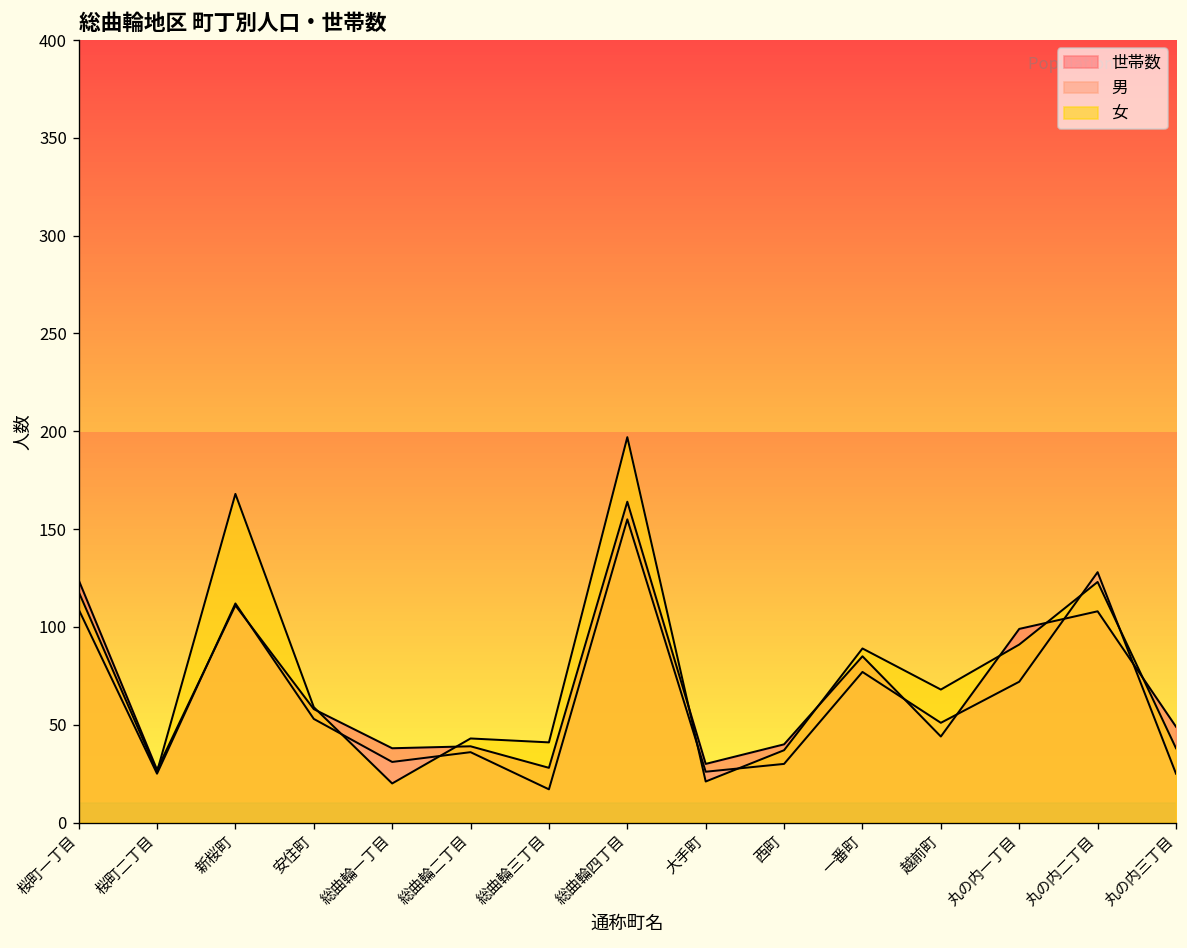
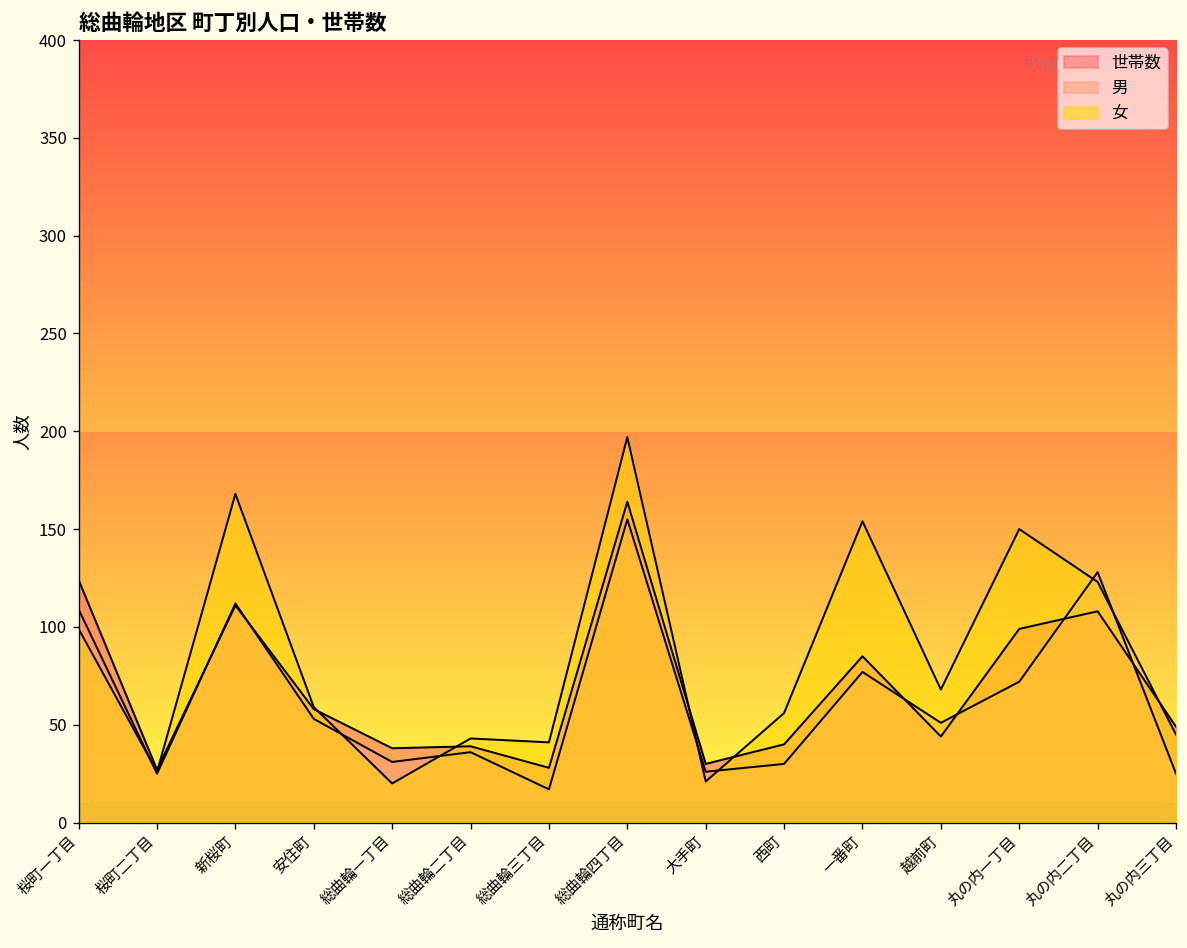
女, 桜町一丁目: 118 -> 99
女, 西町: 37 -> 56
女, 一番町: 89 -> 154
女, 丸の内一丁目: 91 -> 150
女, 丸の内三丁目: 38 -> 45
